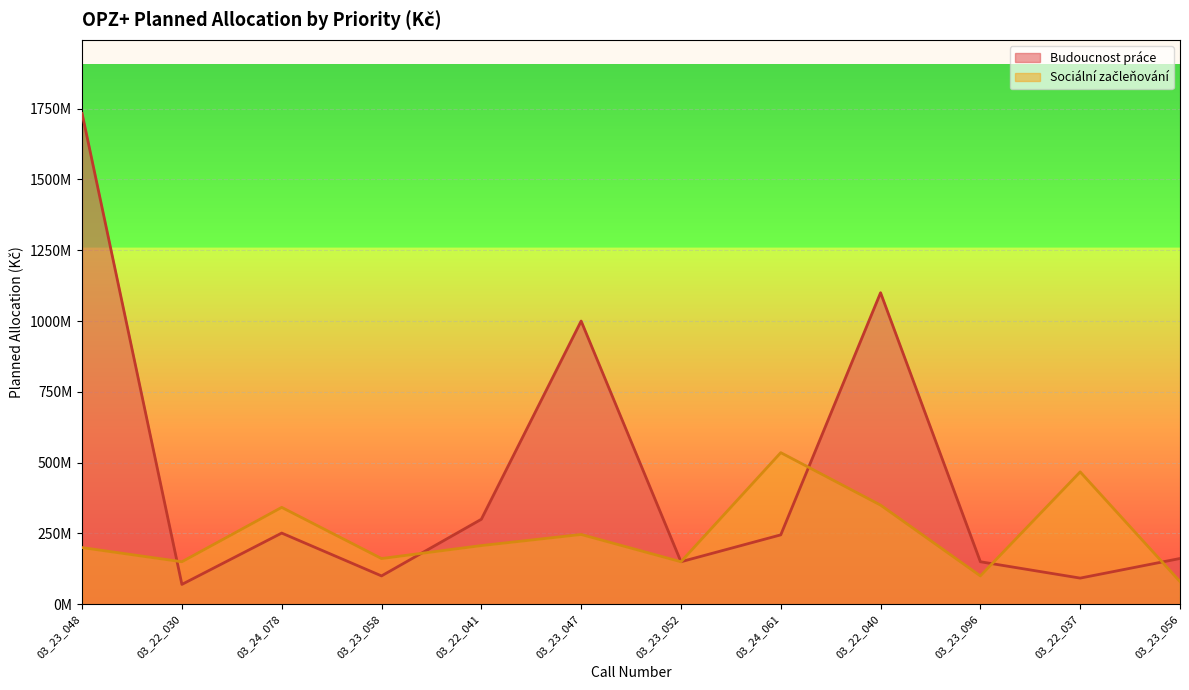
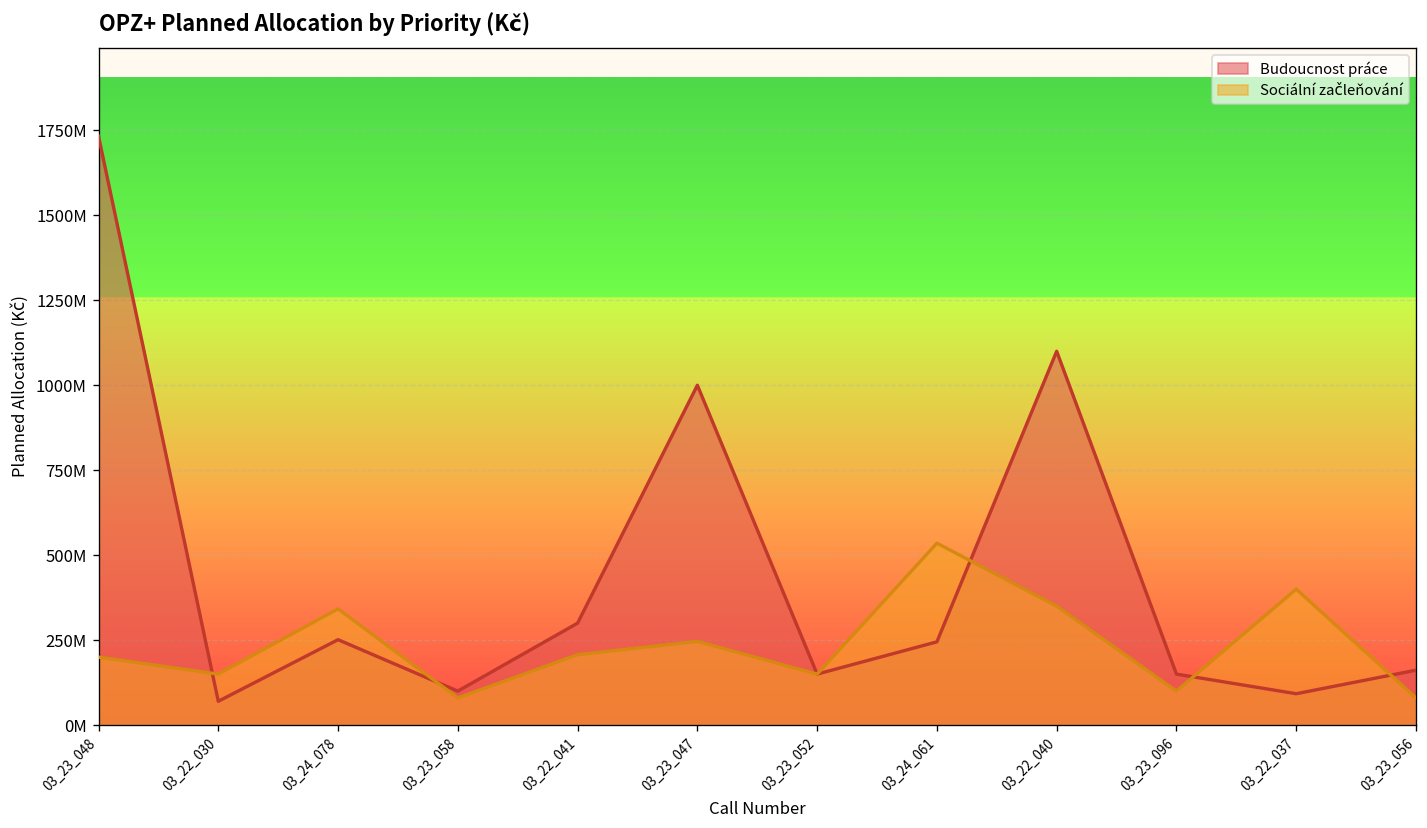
Sociální začleňování, 03_23_058: 160000000 -> 80000000
Sociální začleňování, 03_22_037: 470000000 -> 400000000
